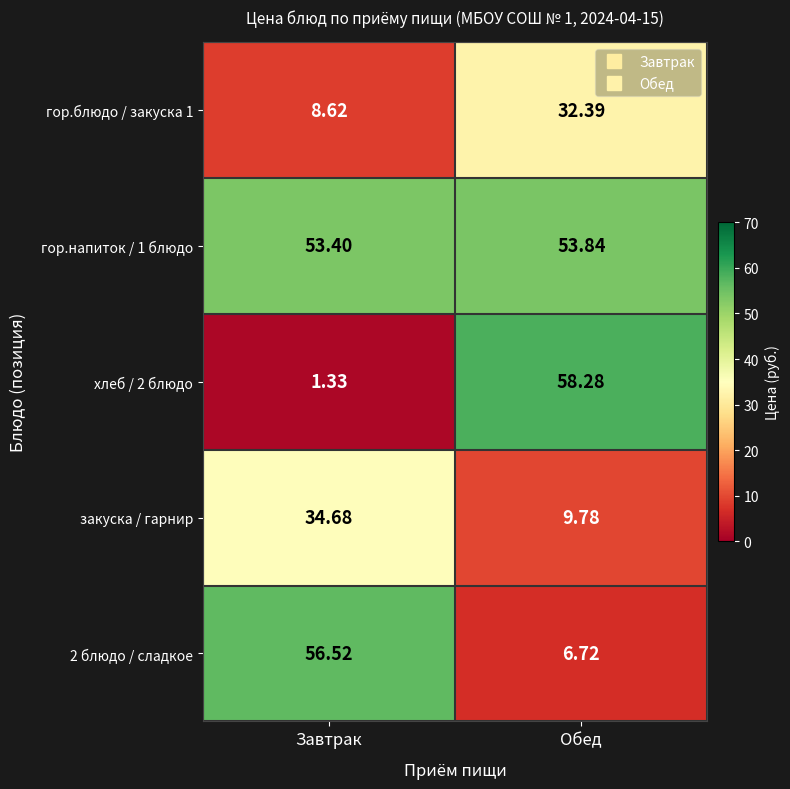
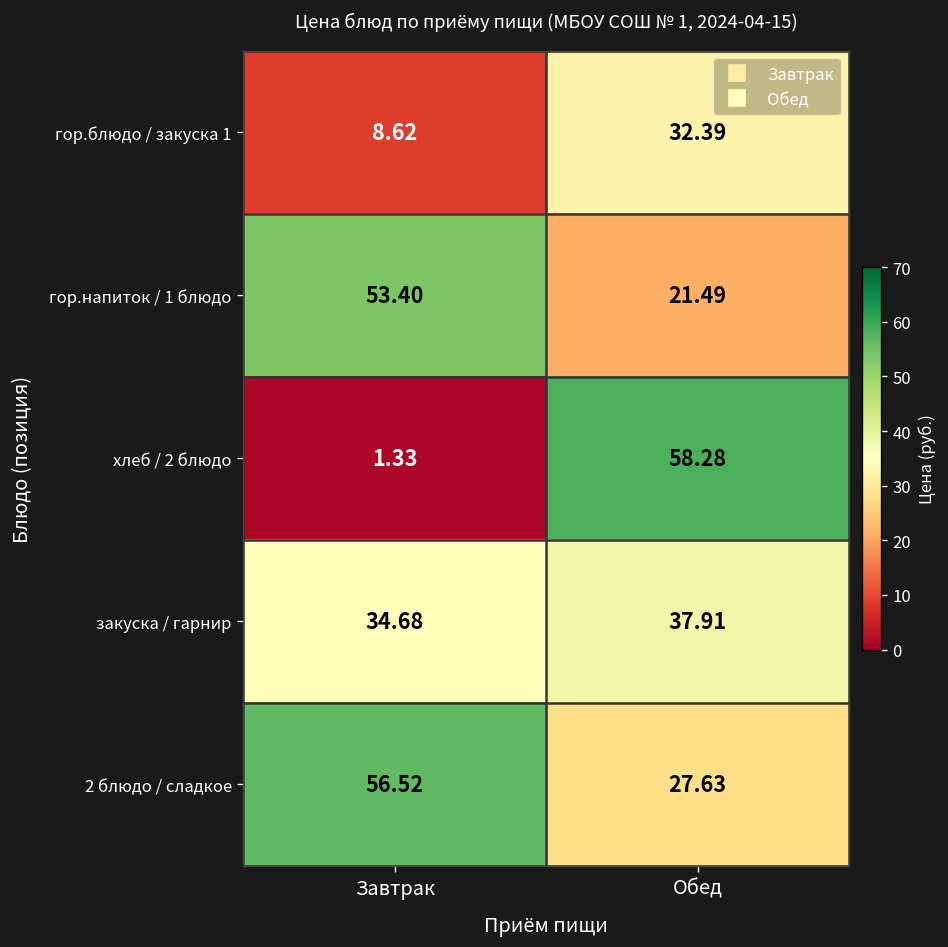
гор.напиток / 1 блюдо, Обед: 53.84 -> 21.49
закуска / гарнир, Обед: 9.78 -> 37.91
2 блюдо / сладкое, Обед: 6.72 -> 27.63
